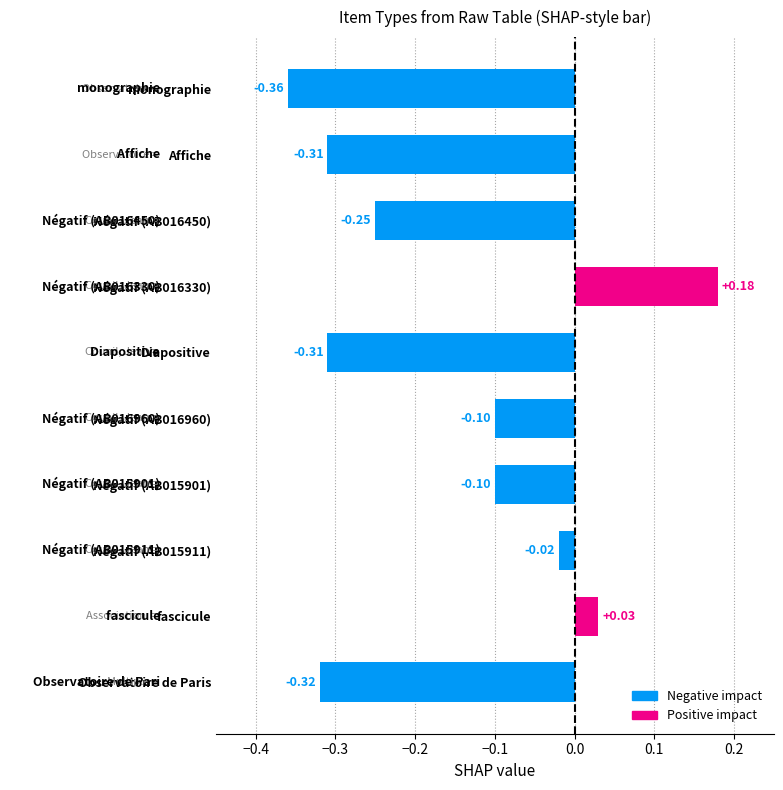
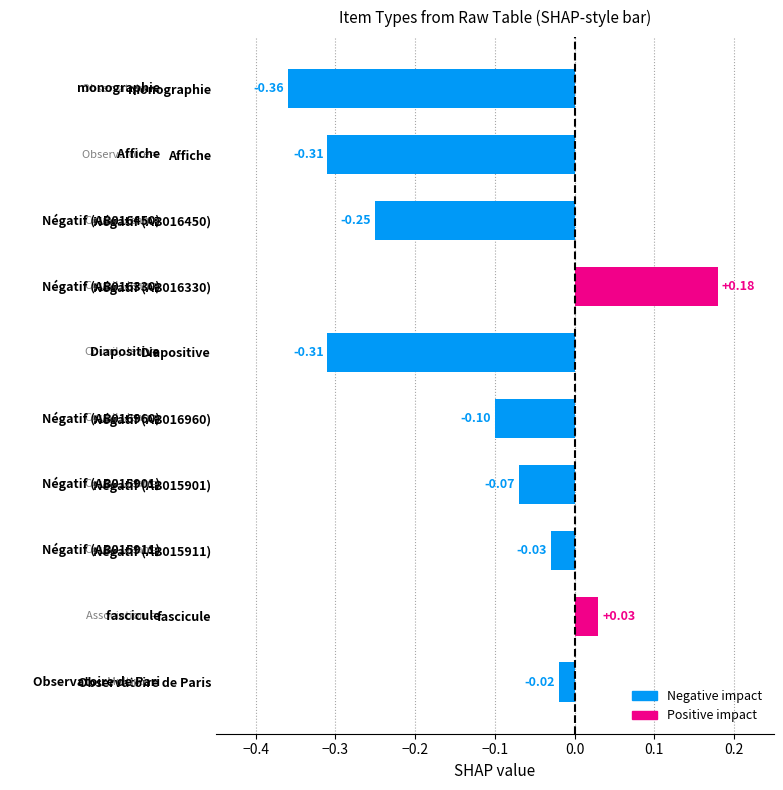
Négatif (AB015901): -0.10 -> -0.07
Négatif (AB015911): -0.02 -> -0.03
Observatoire de Paris: -0.32 -> -0.02
